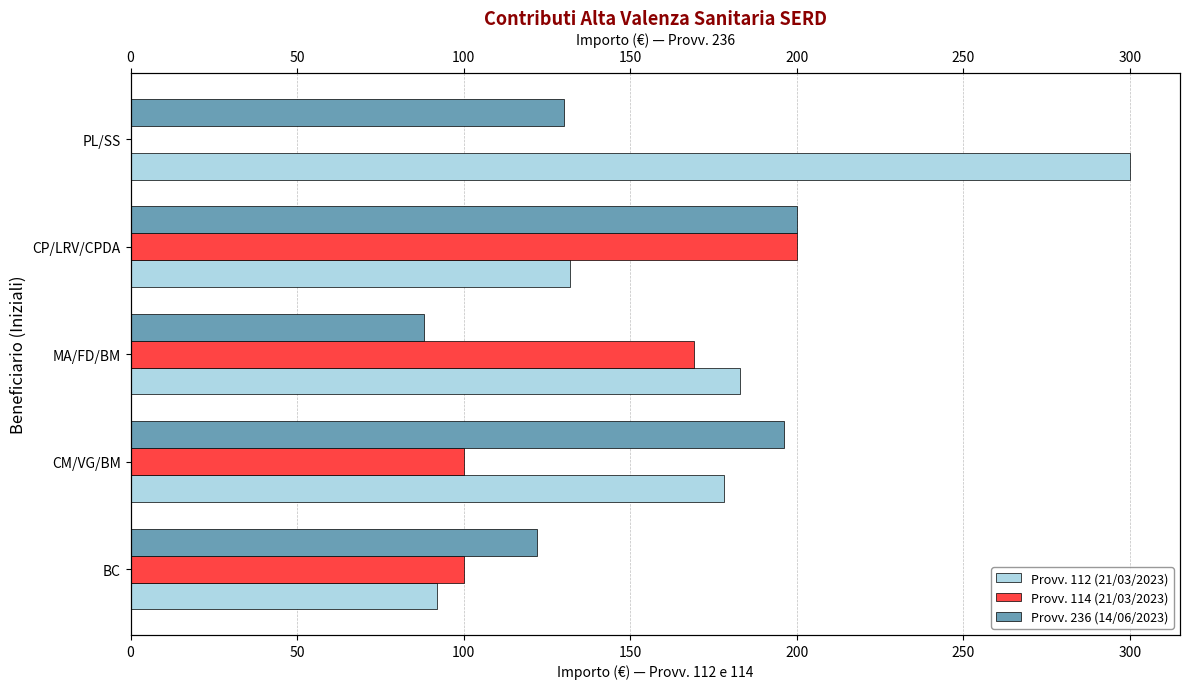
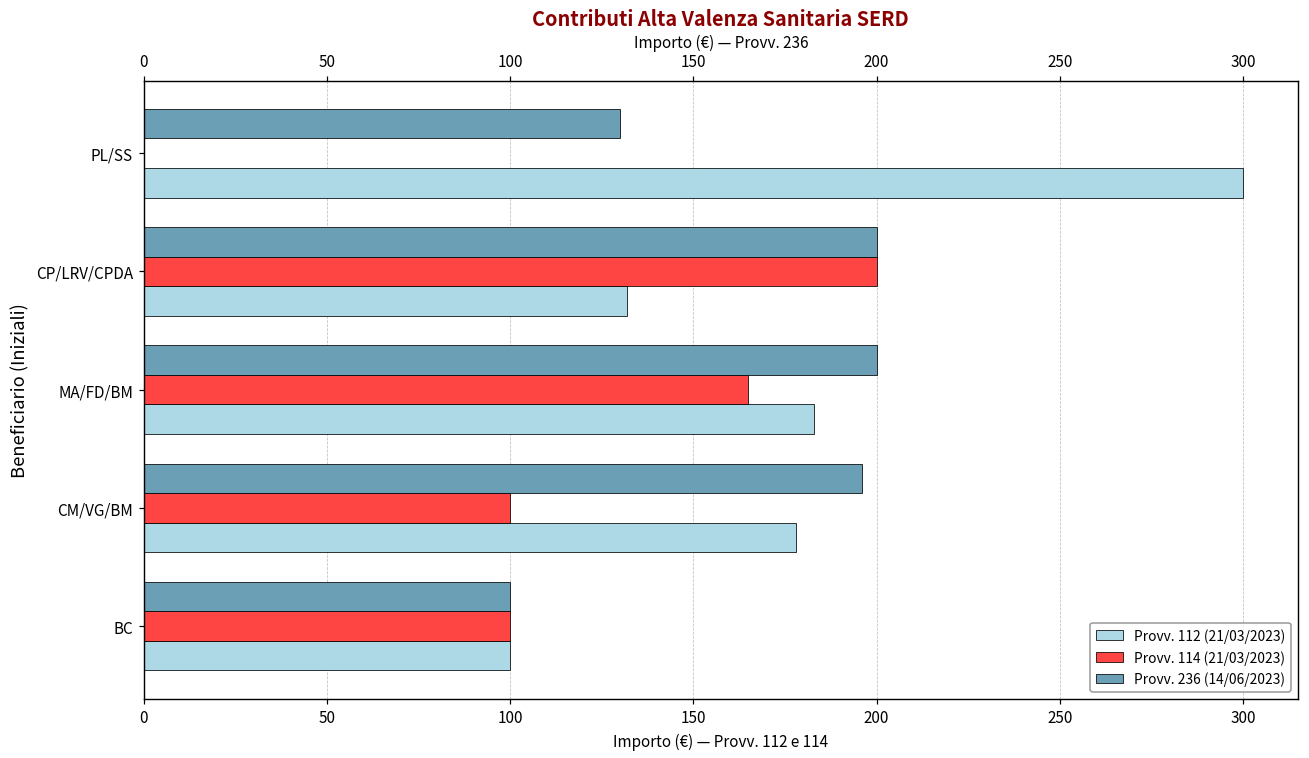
Provv. 236 (14/06/2023), MA/FD/BM: 88 -> 200
Provv. 114 (21/03/2023), MA/FD/BM: 169 -> 165
Provv. 236 (14/06/2023), BC: 122 -> 100
Provv. 112 (21/03/2023), BC: 92 -> 100
